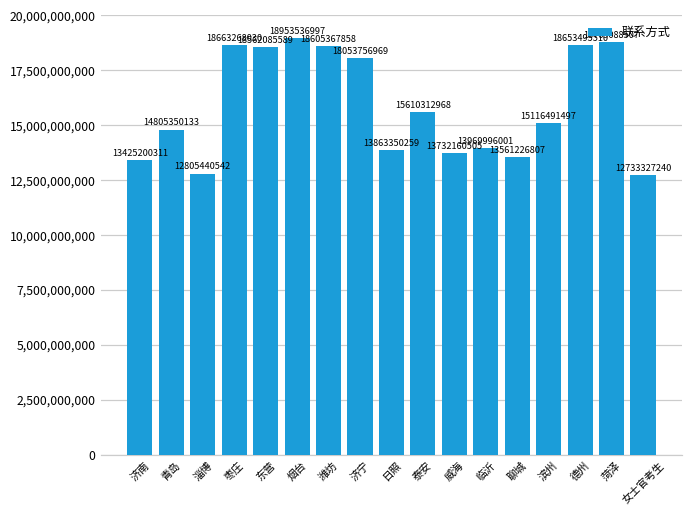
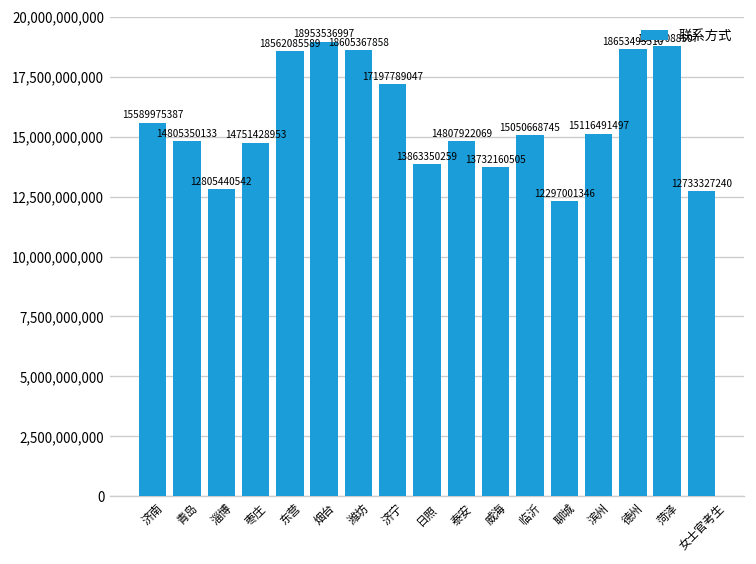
济南: 13425200311 -> 15589975387
枣庄: 18663268030 -> 14751428953
济宁: 18053756969 -> 17197789047
泰安: 15610312968 -> 14807922069
临沂: 13969996001 -> 15050668745
聊城: 13561226807 -> 12297001346
